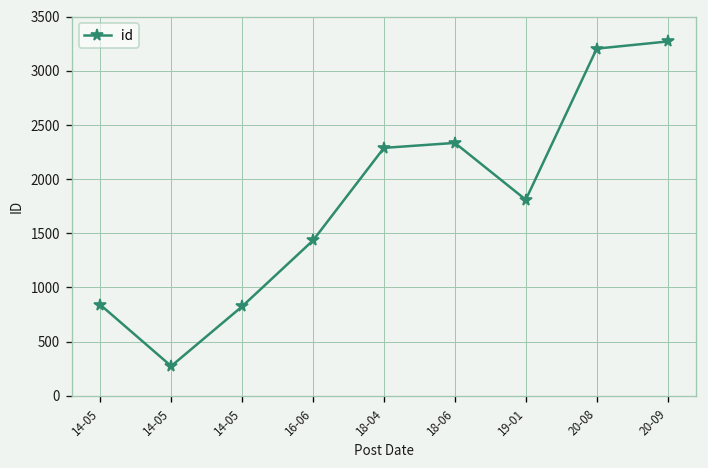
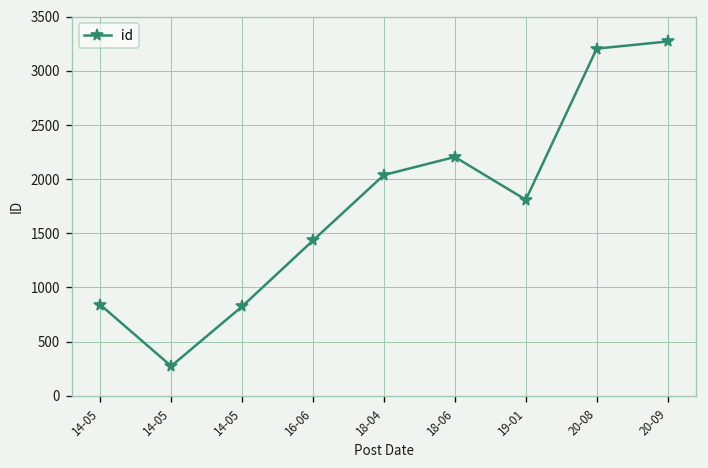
18-04: 2300 -> 2000
18-06: 2300 -> 2200
